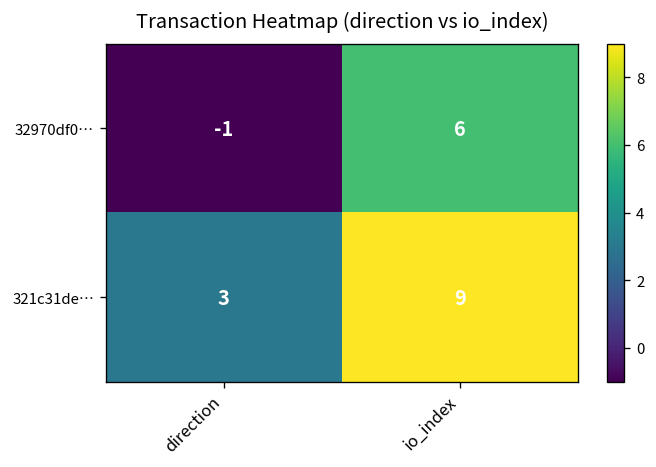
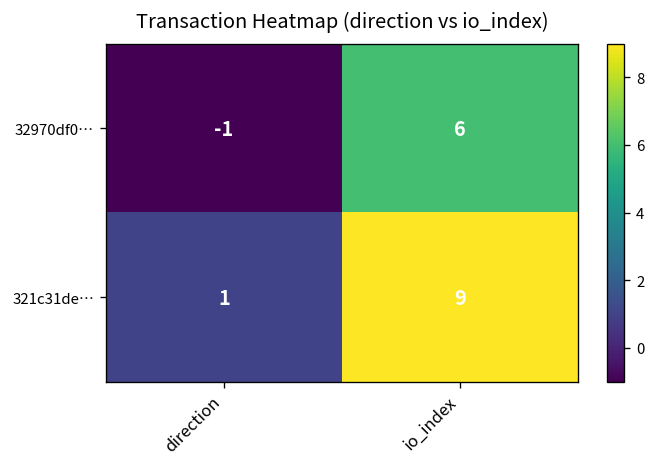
321c31de…, direction: 3 -> 1
